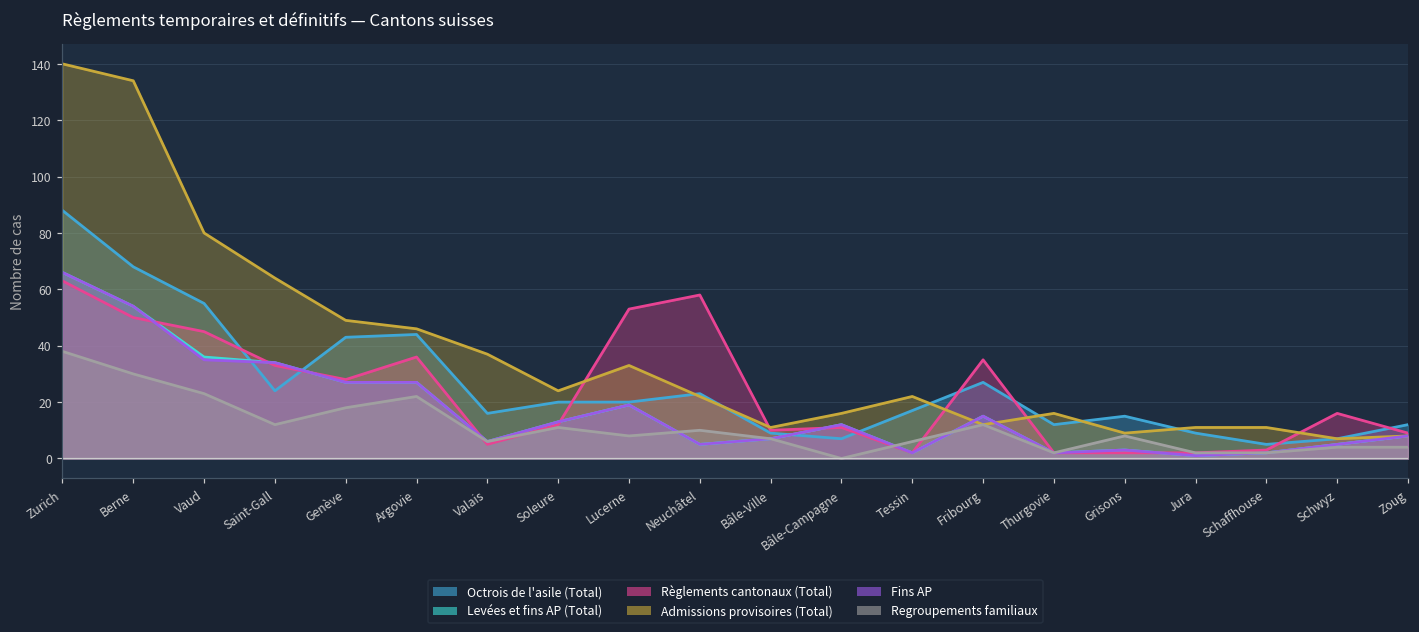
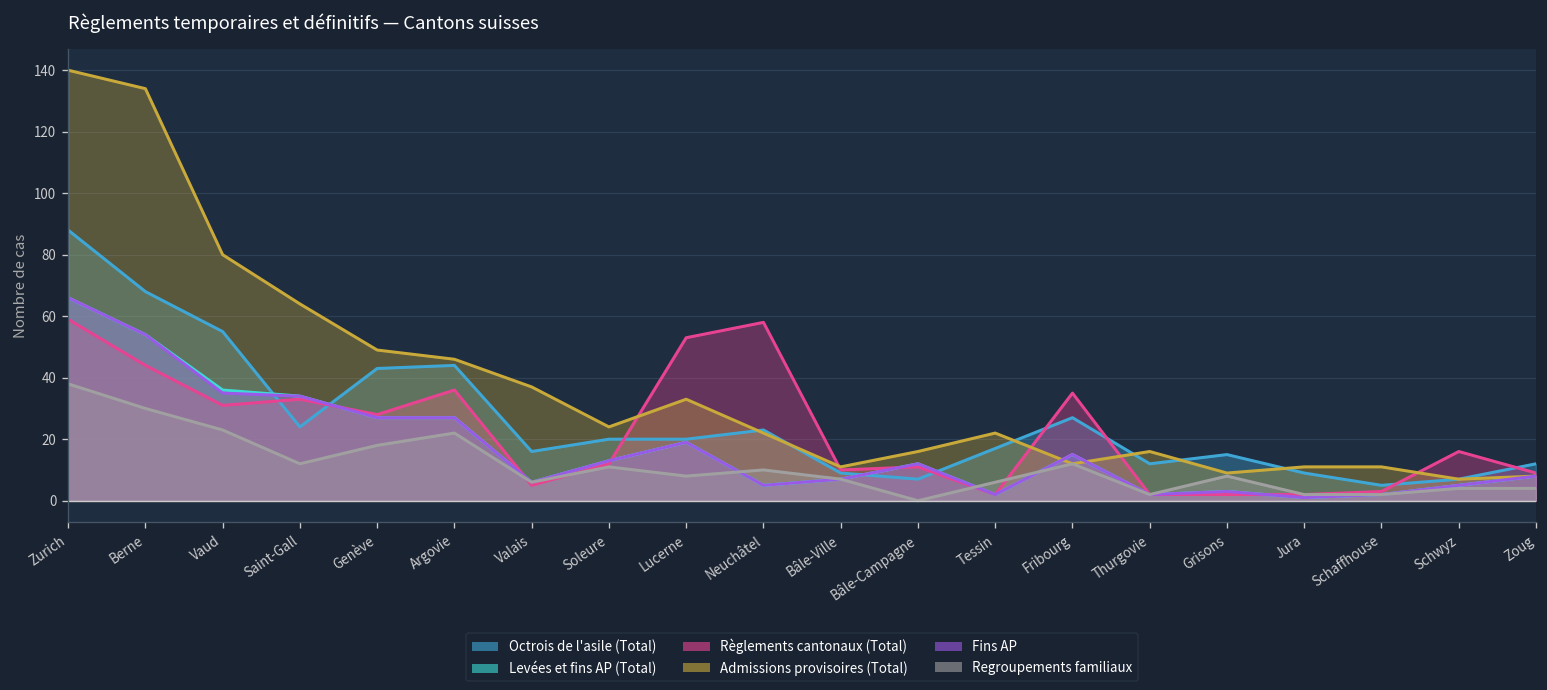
Règlements cantonaux (Total), Zurich: 63 -> 59
Règlements cantonaux (Total), Berne: 50 -> 44
Règlements cantonaux (Total), Vaud: 45 -> 31
